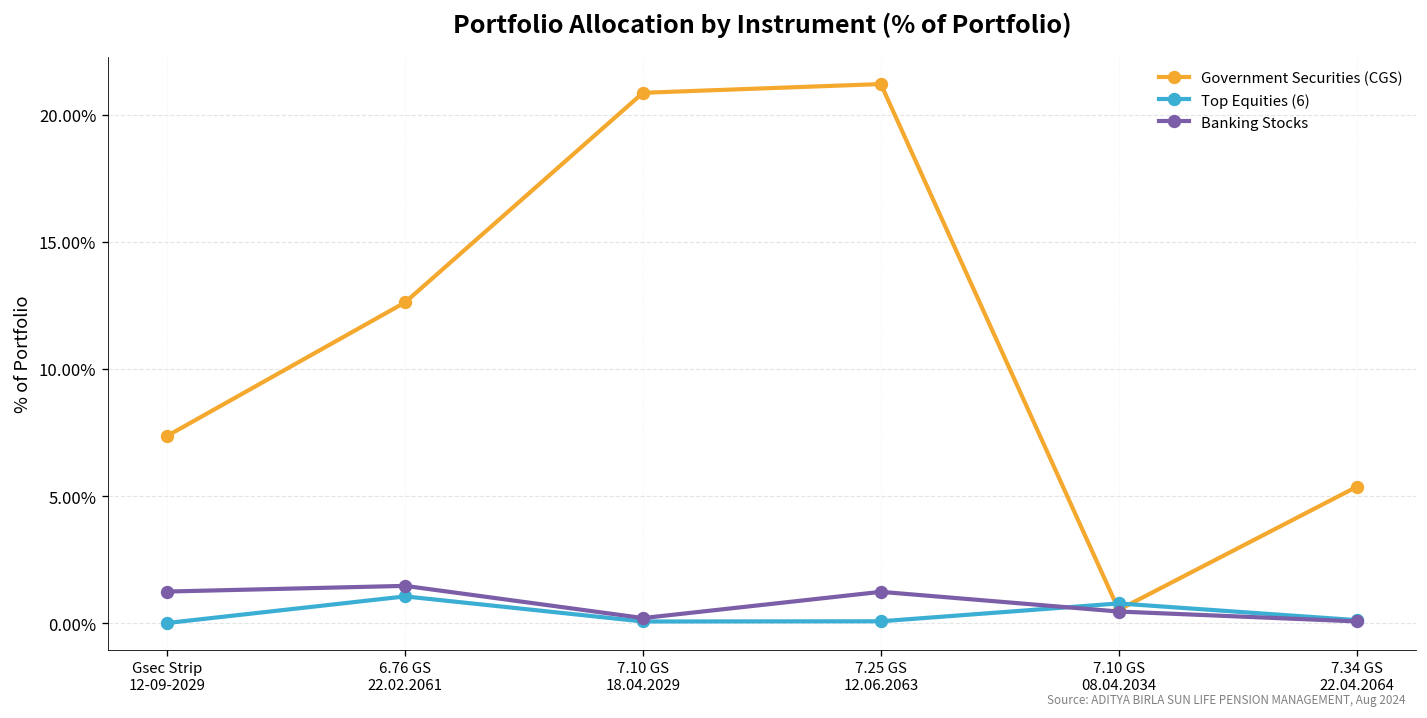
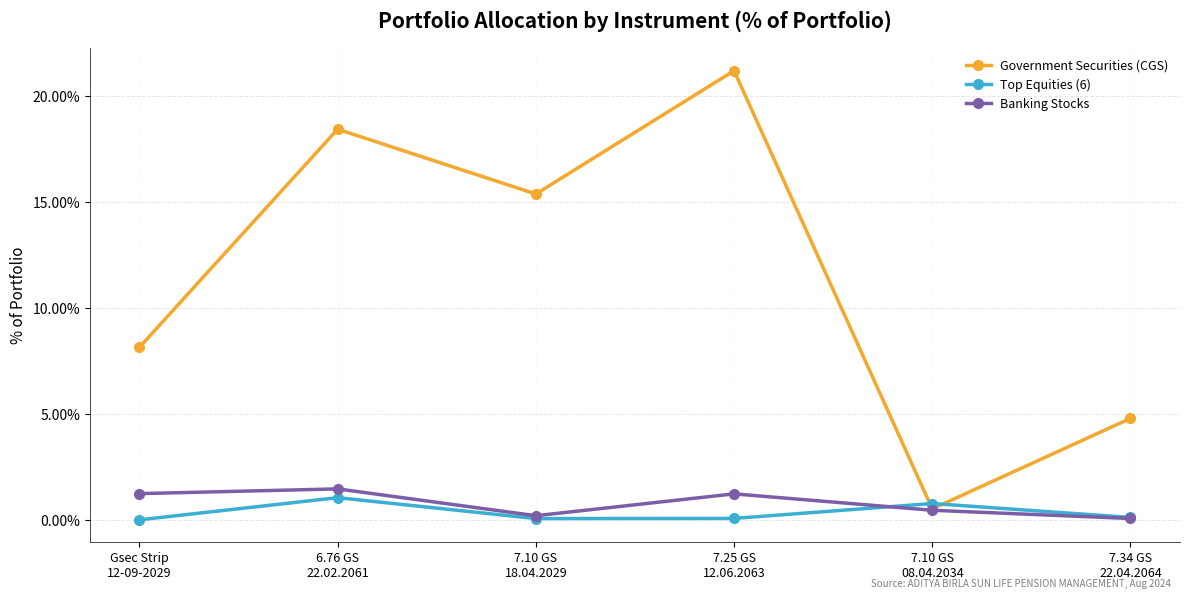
Government Securities (CGS), Gsec Strip 12-09-2029: 7.4% -> 8.2%
Government Securities (CGS), 6.76 GS 22.02.2061: 12.6% -> 18.5%
Government Securities (CGS), 7.10 GS 18.04.2029: 20.9% -> 15.4%
Government Securities (CGS), 7.34 GS 22.04.2064: 5.4% -> 4.8%
